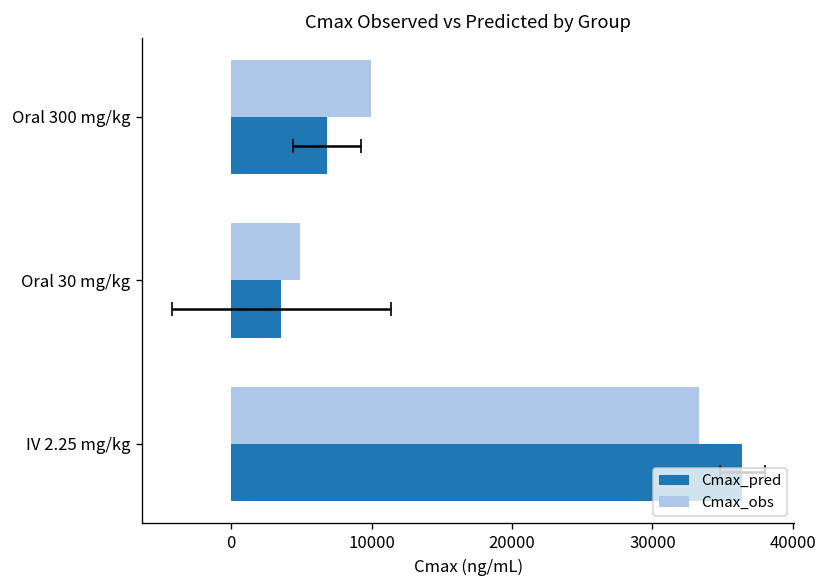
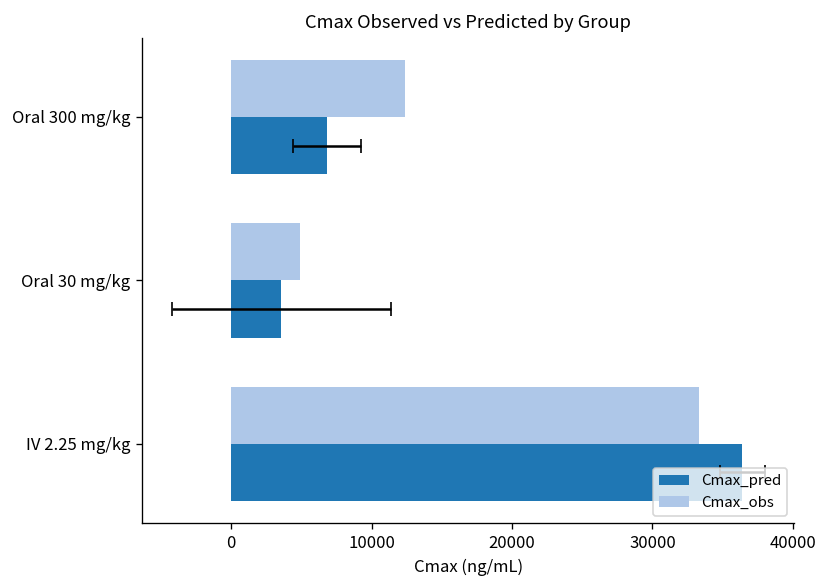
Cmax_obs, Oral 300 mg/kg: 10000 -> 12400
